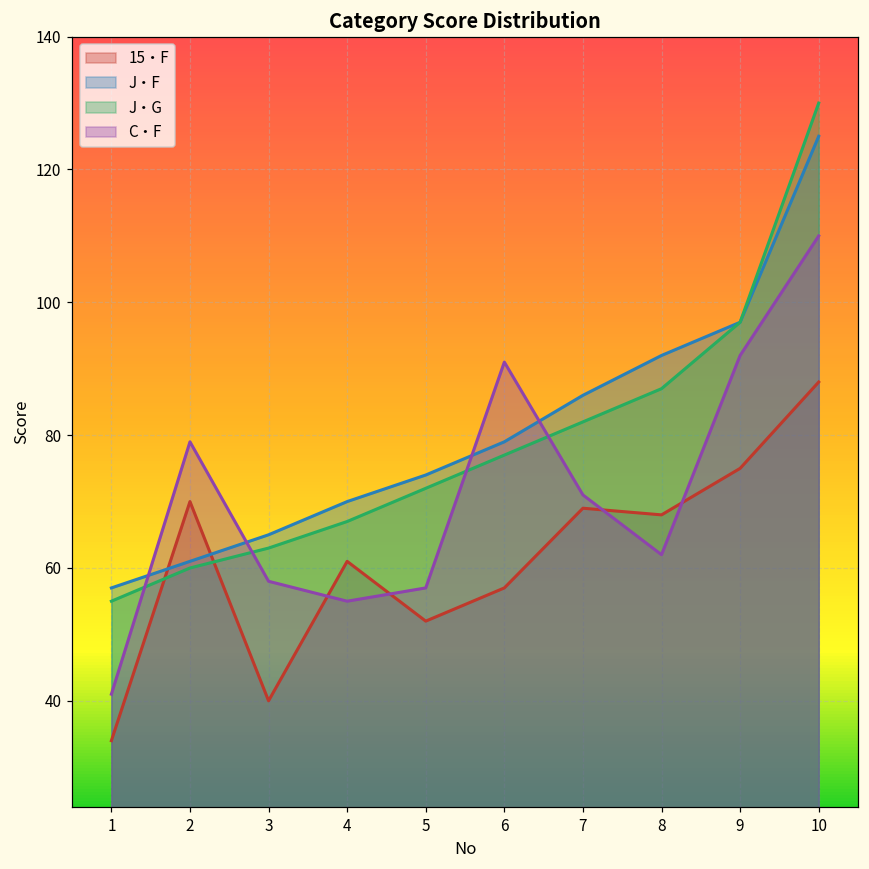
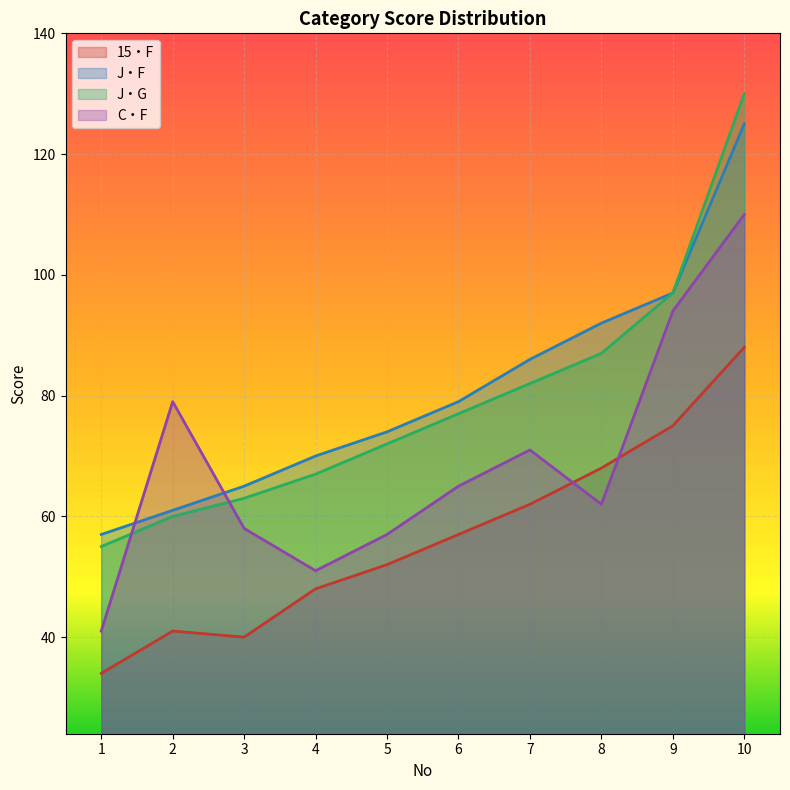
15・F, 2: 70 -> 41
15・F, 4: 61 -> 48
C・F, 4: 55 -> 51
C・F, 6: 91 -> 65
15・F, 7: 69 -> 62
C・F, 9: 92 -> 94
